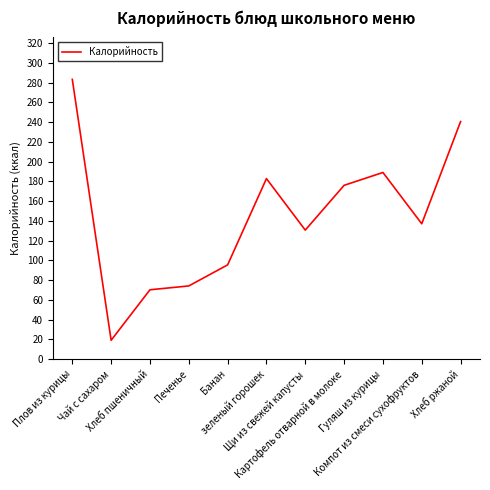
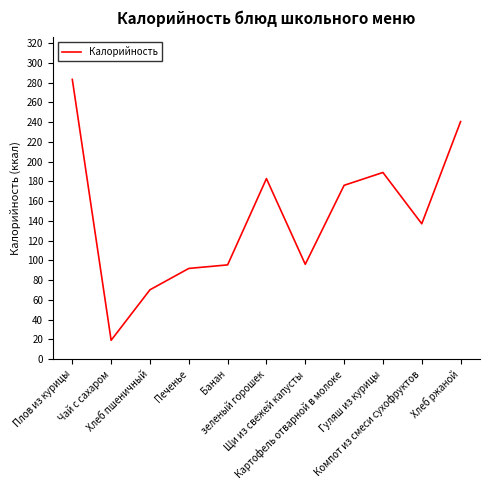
Печенье: 70 -> 90
Щи из свежей капусты: 130 -> 100
